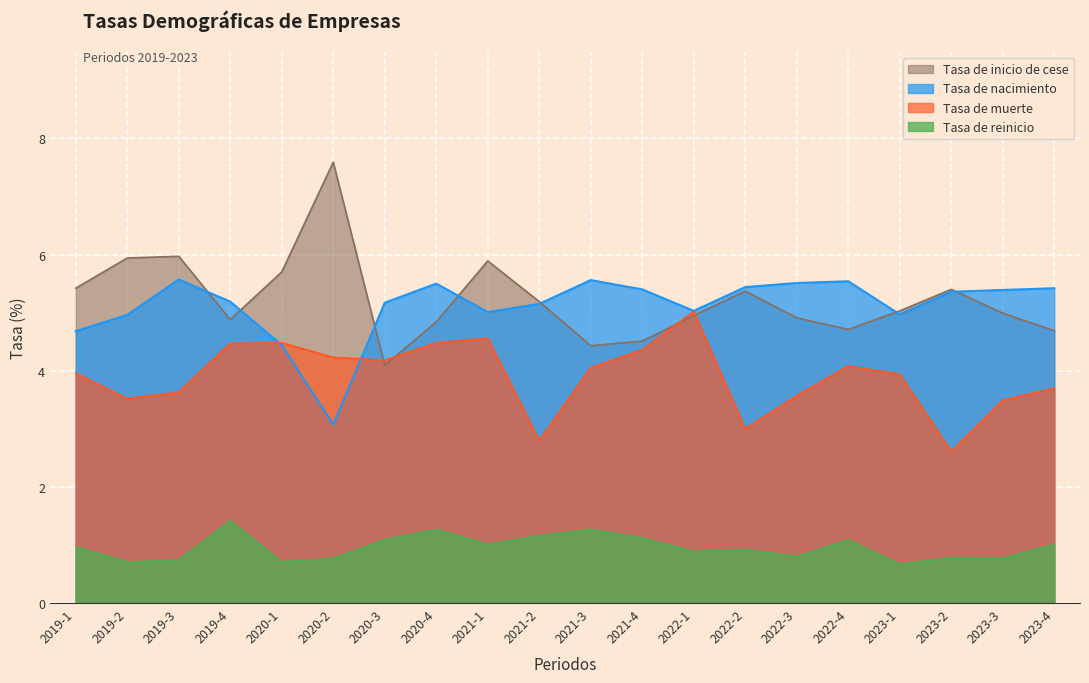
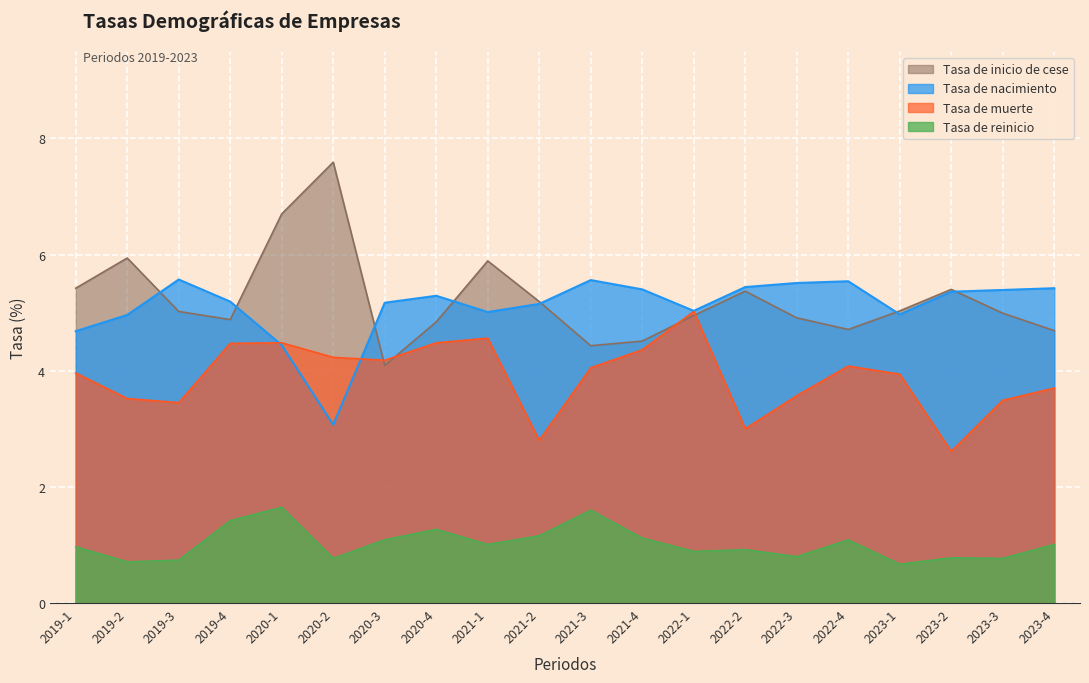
Tasa de inicio de cese, 2019-3: 6.0 -> 5.0
Tasa de muerte, 2019-3: 3.6 -> 3.5
Tasa de inicio de cese, 2020-1: 5.7 -> 6.7
Tasa de reinicio, 2020-1: 0.7 -> 1.7
Tasa de nacimiento, 2020-4: 5.5 -> 5.3
Tasa de reinicio, 2021-3: 1.3 -> 1.6
